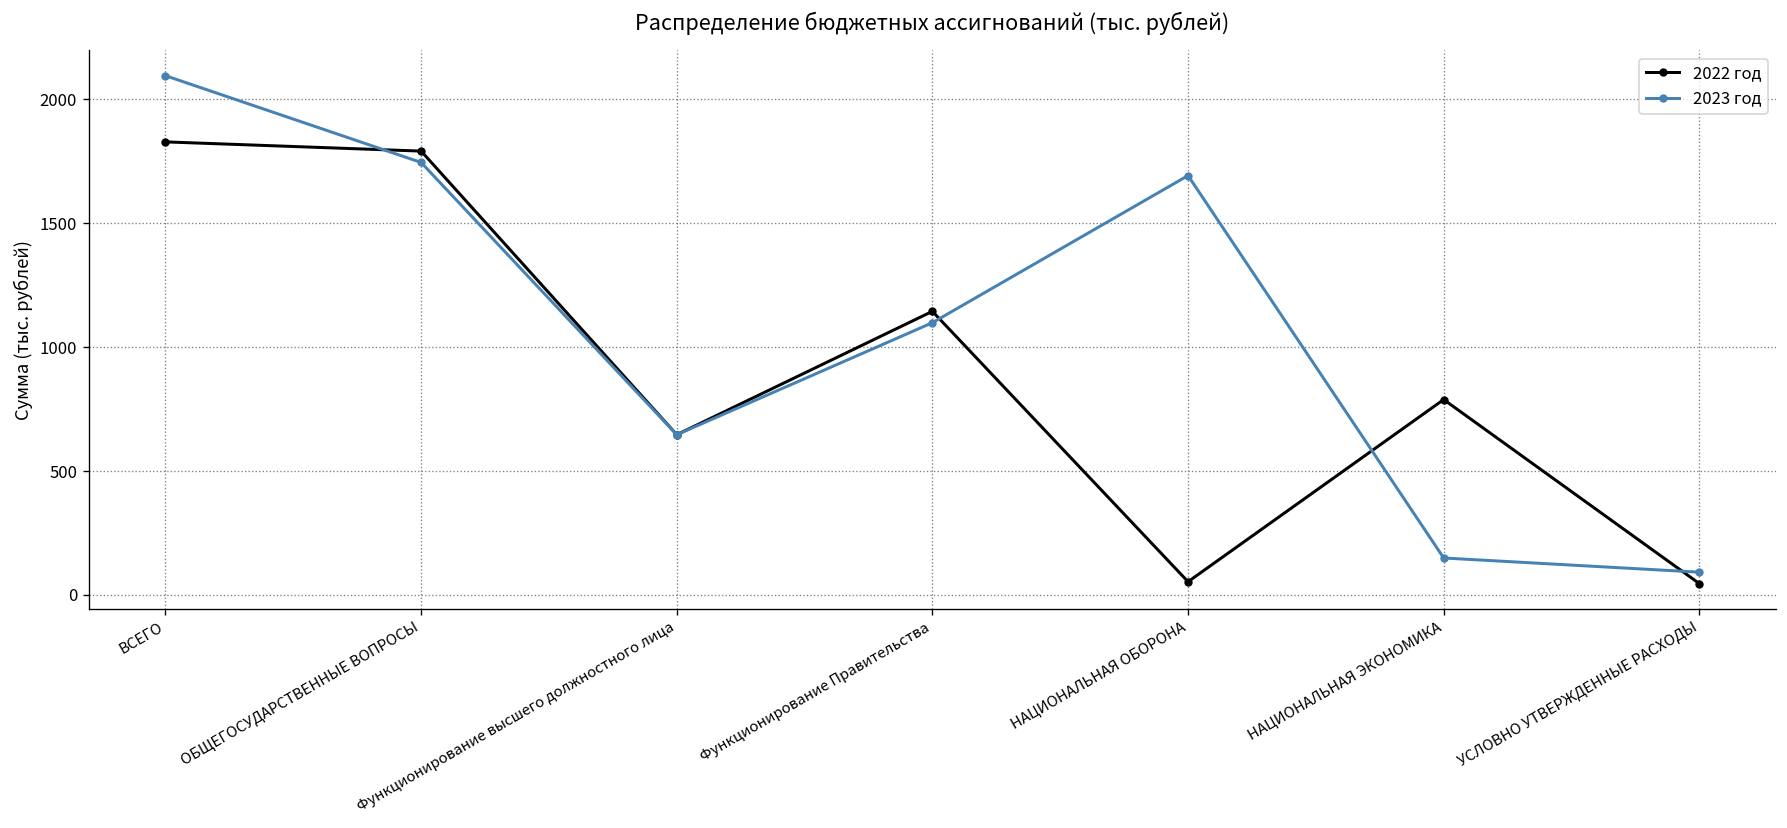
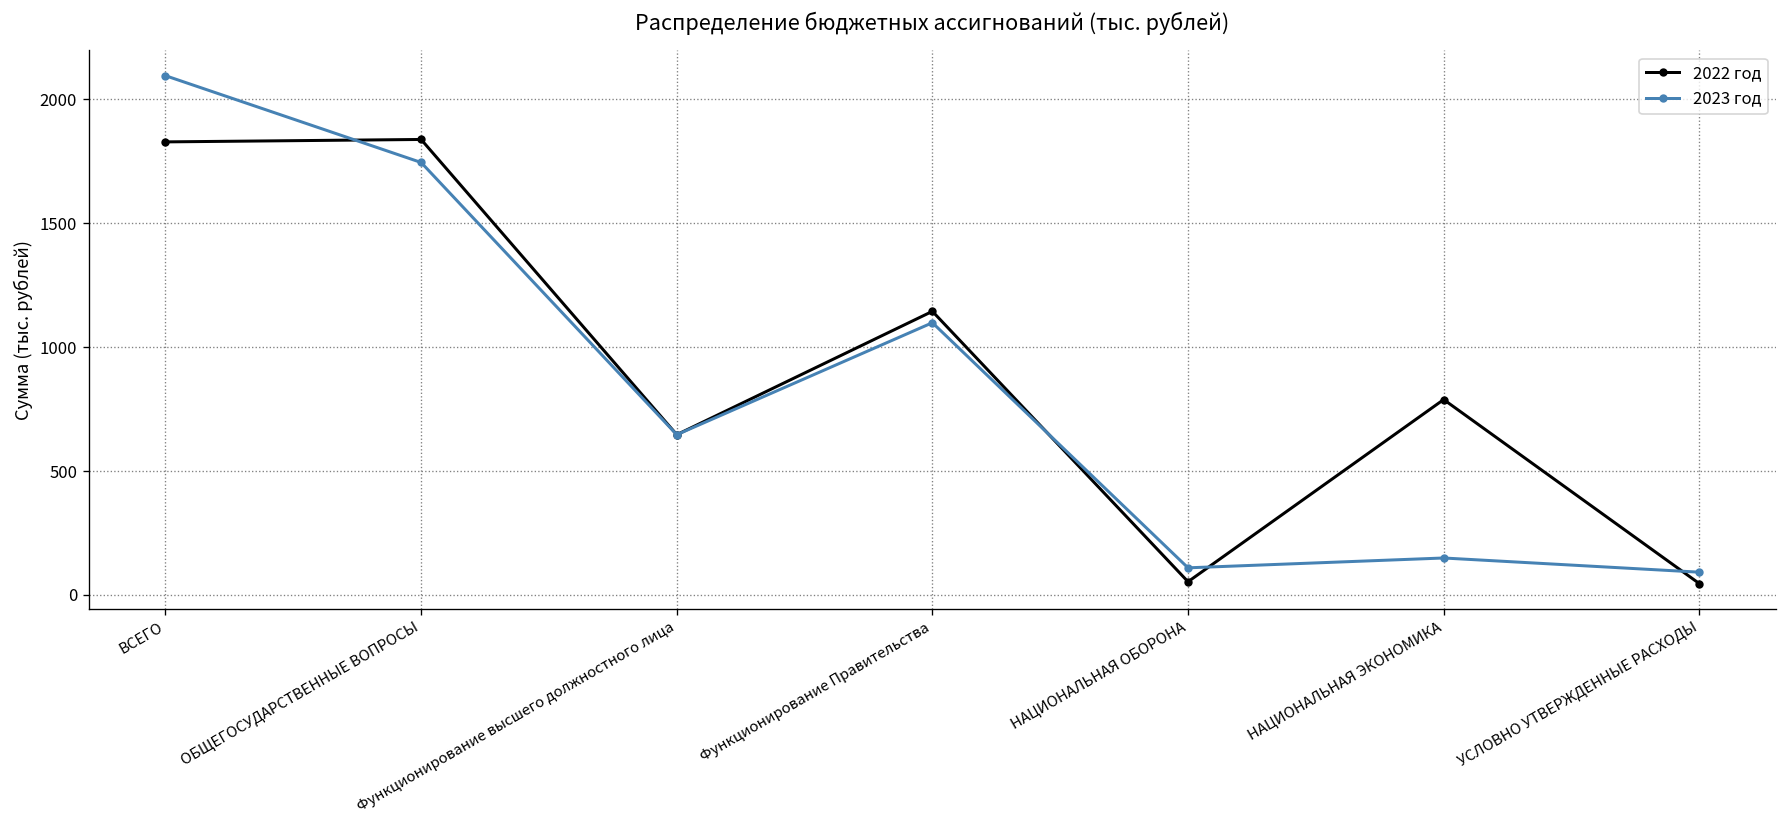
2022 год, ОБЩЕГОСУДАРСТВЕННЫЕ ВОПРОСЫ: 1790 -> 1840
2023 год, НАЦИОНАЛЬНАЯ ОБОРОНА: 1690 -> 110
